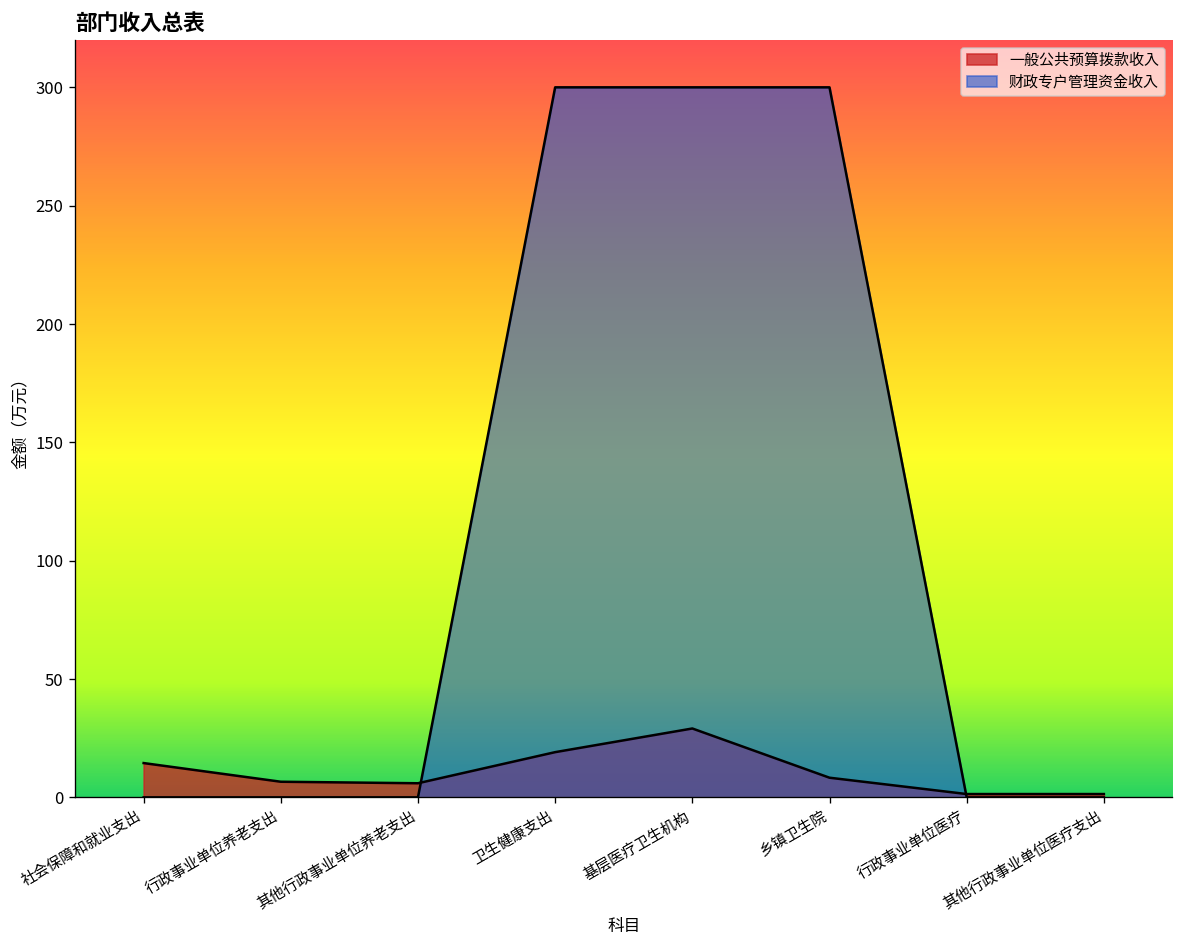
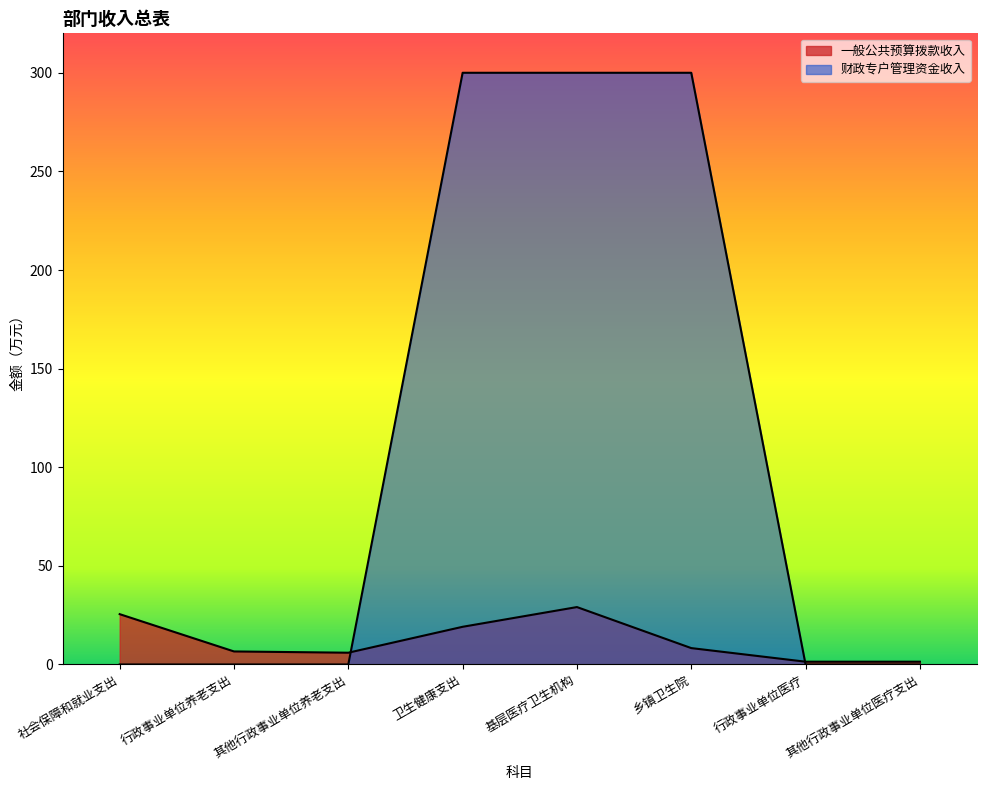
一般公共预算拨款收入, 社会保障和就业支出: 14 -> 26
